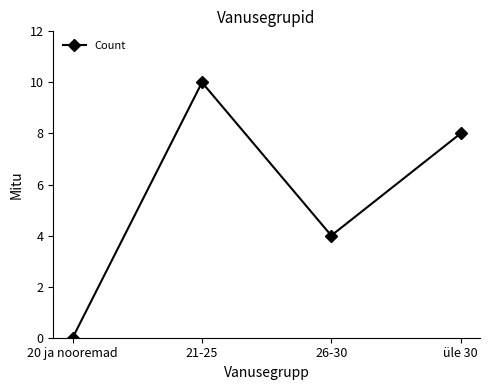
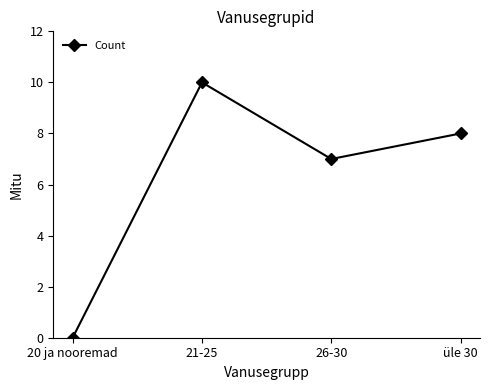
26-30: 4 -> 7
